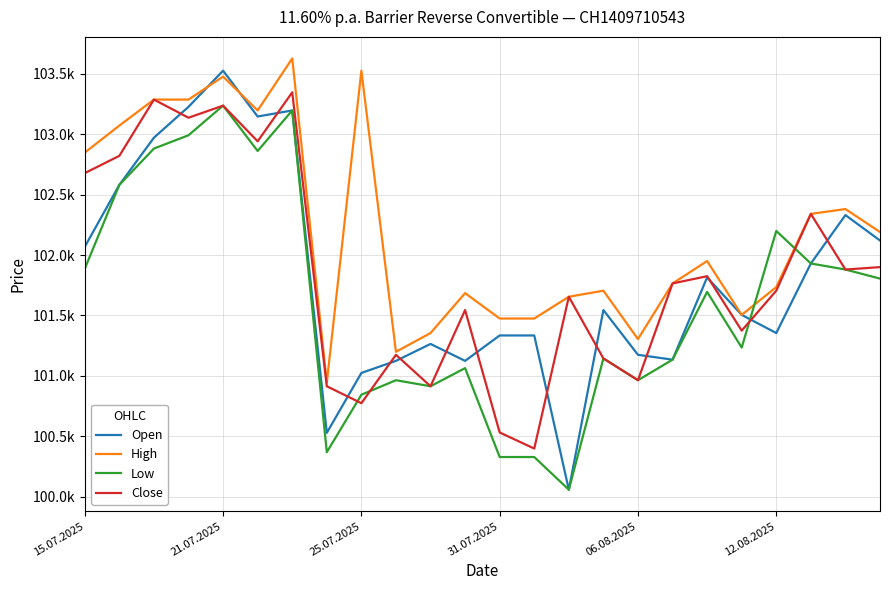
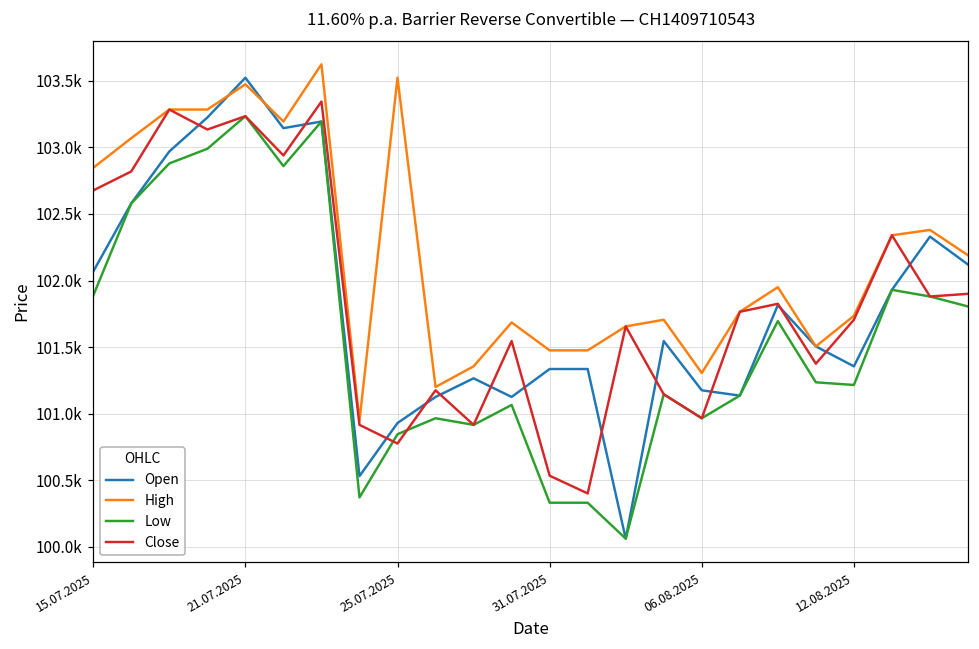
Open, 25.07.2025: 101030 -> 100930
Low, 12.08.2025: 102200 -> 101220
